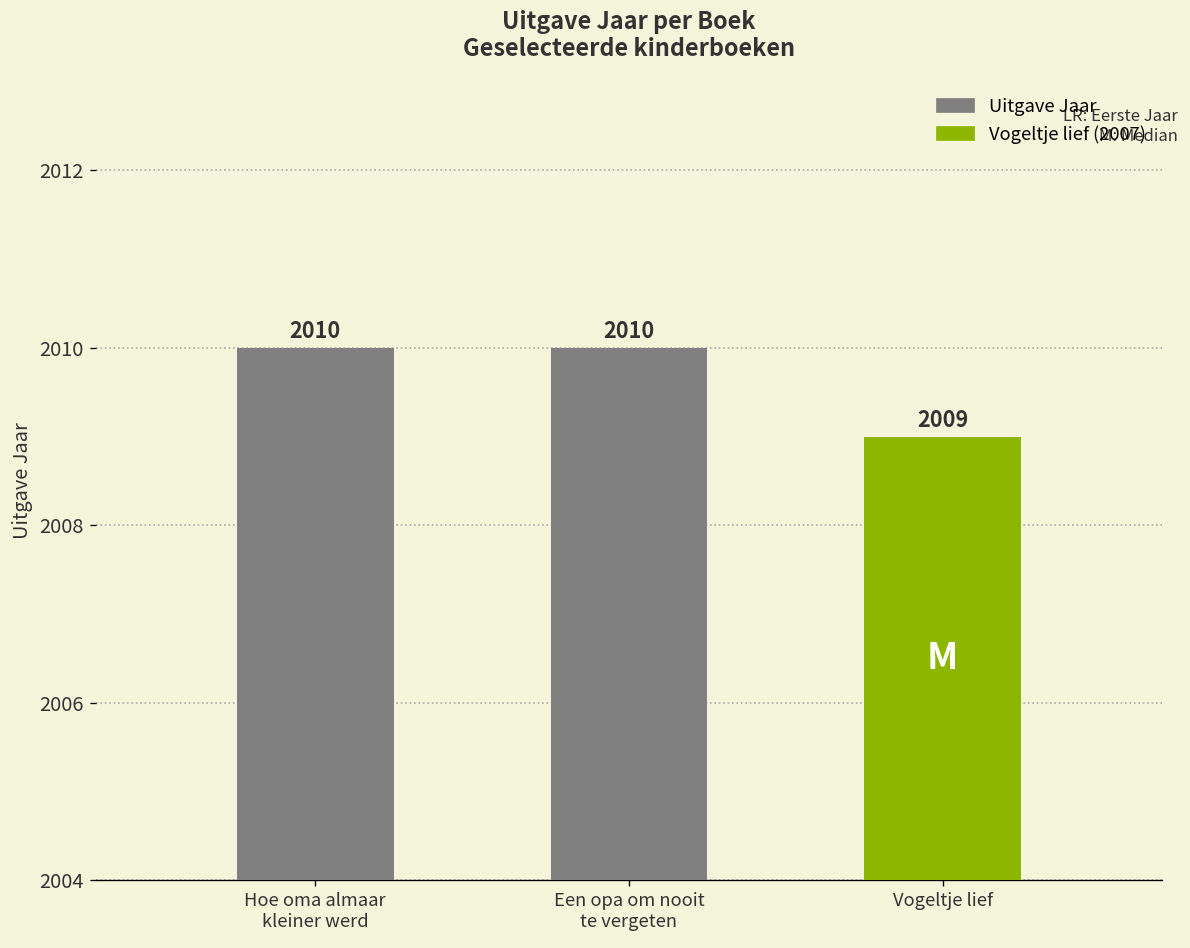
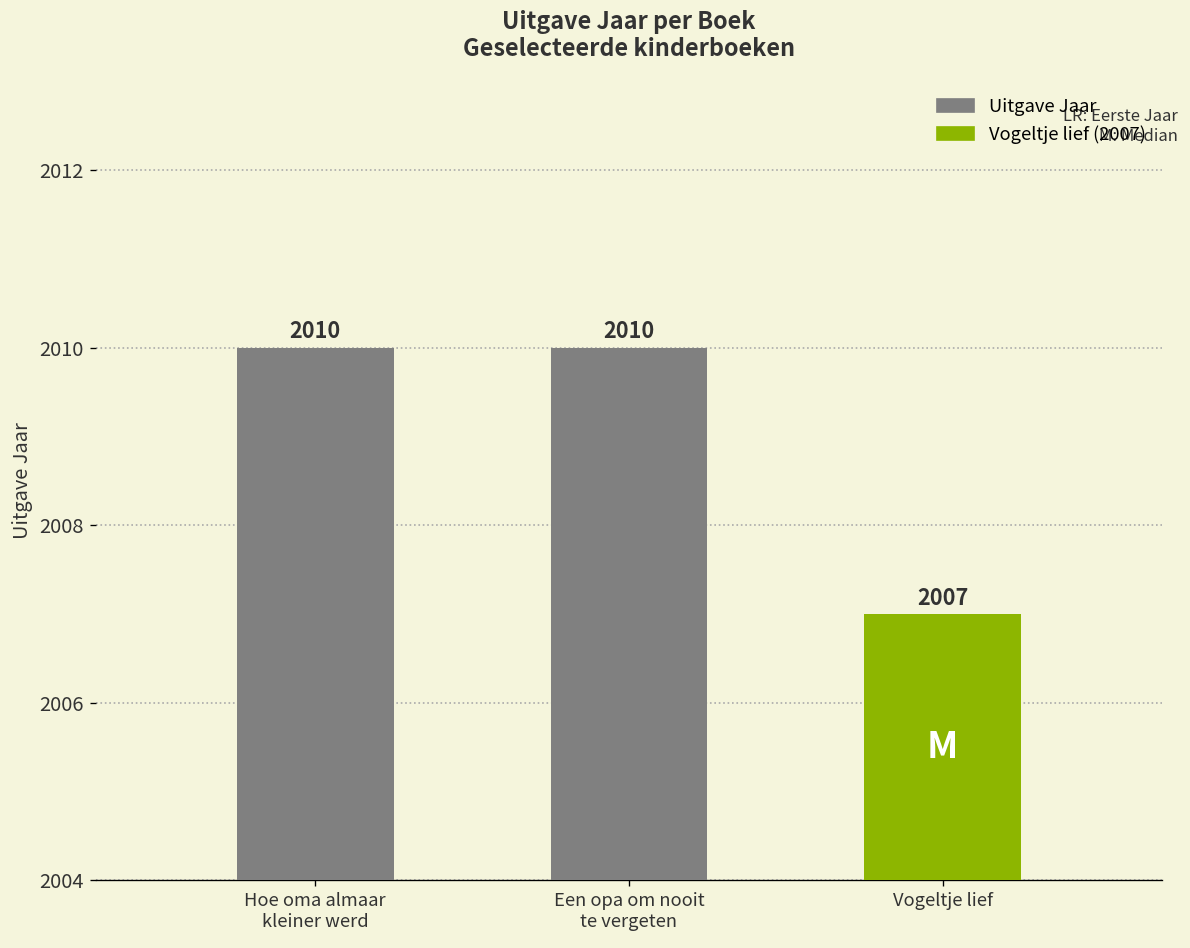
Vogeltje lief: 2009 -> 2007
